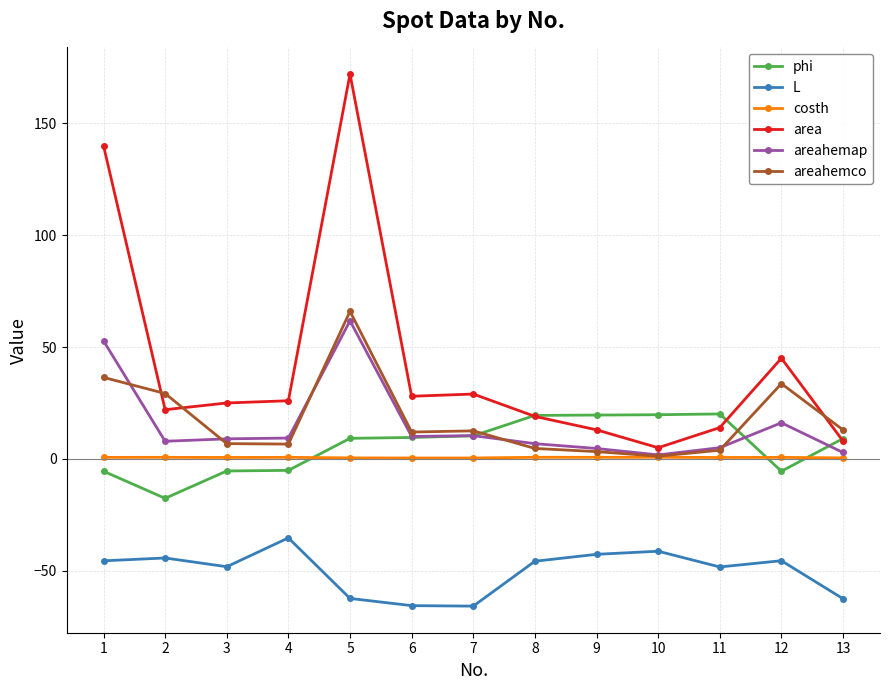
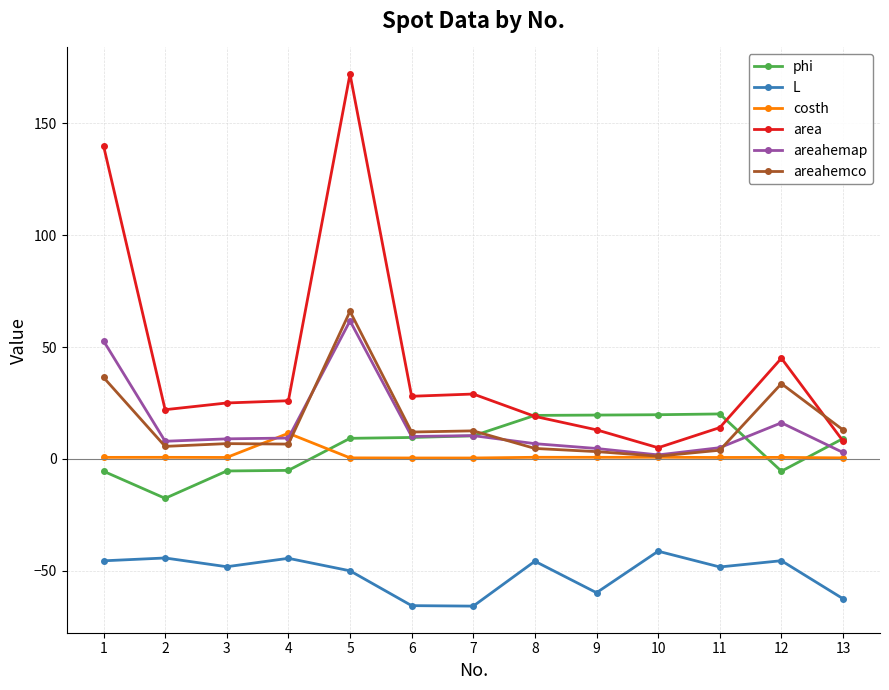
areahemco, 2: 29 -> 6
L, 4: -35 -> -44
costh, 4: 1 -> 11
L, 5: -62 -> -50
L, 9: -43 -> -60
